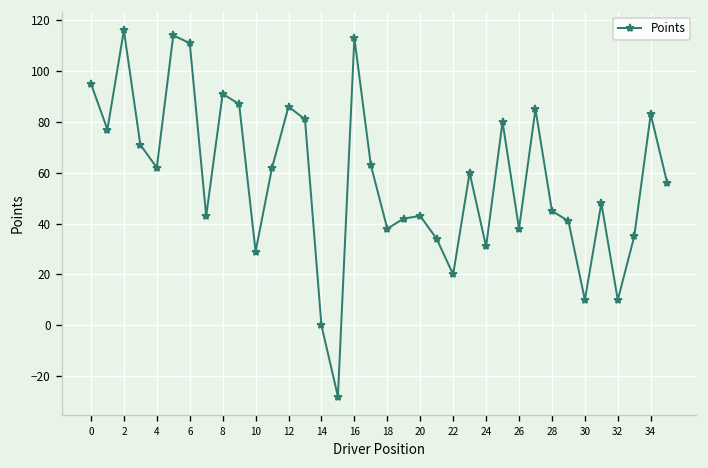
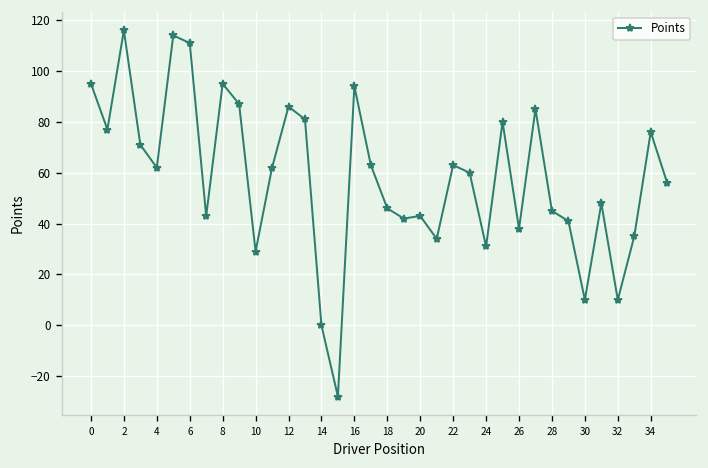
8: 91 -> 95
16: 113 -> 94
18: 38 -> 46
22: 20 -> 63
34: 83 -> 76
